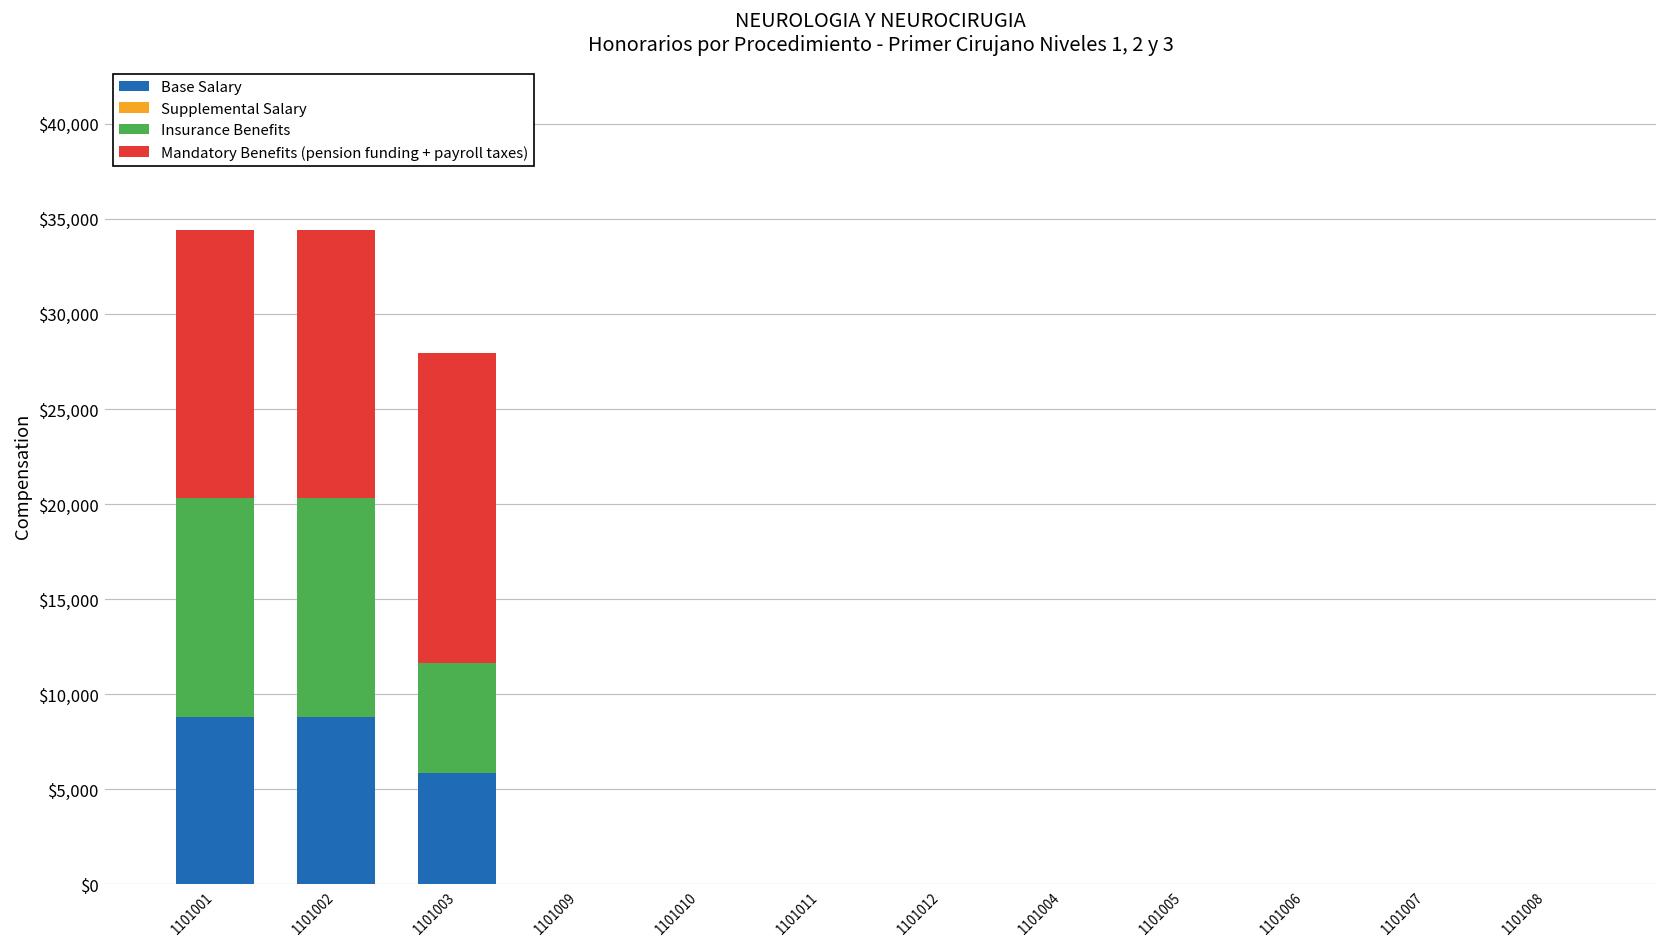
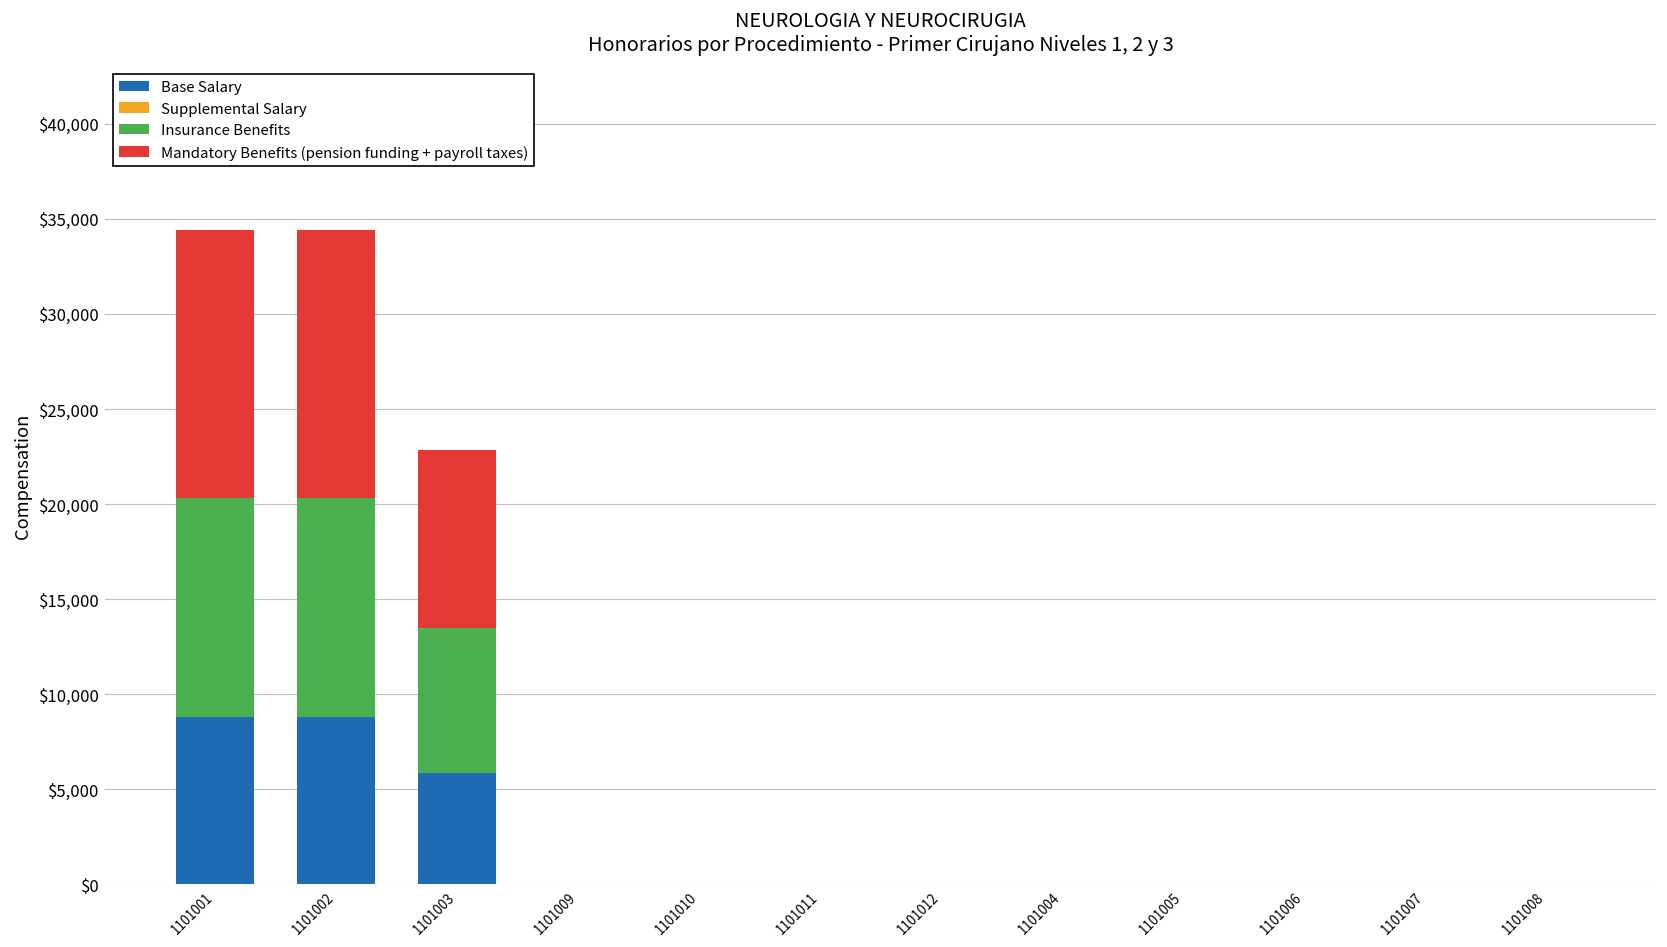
Insurance Benefits, 1101003: $5,800 -> $7,600
Mandatory Benefits (pension funding + payroll taxes), 1101003: $16,300 -> $9,400
